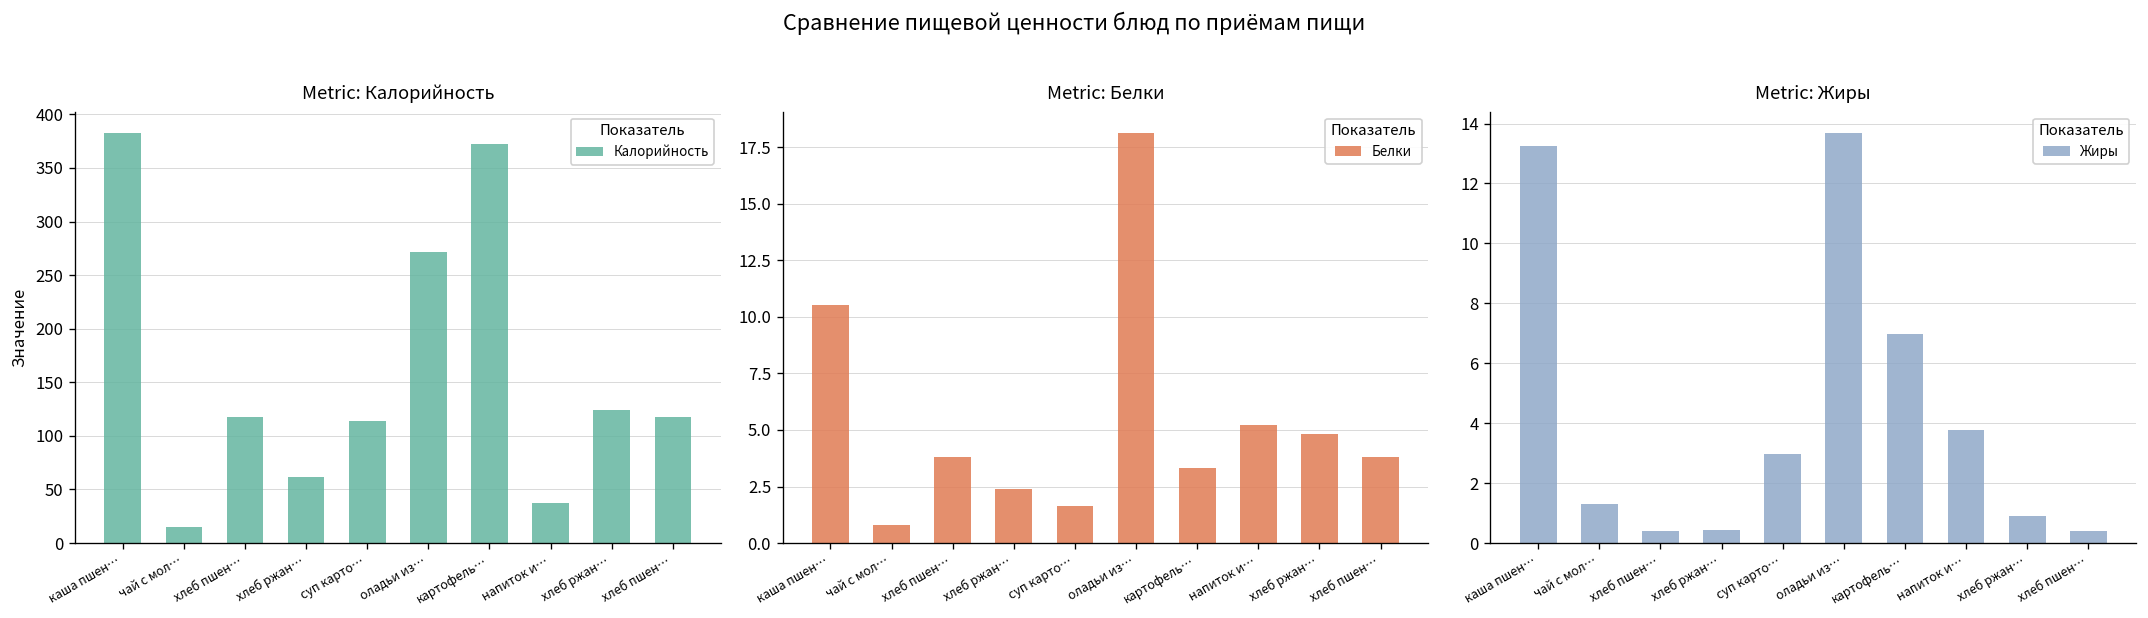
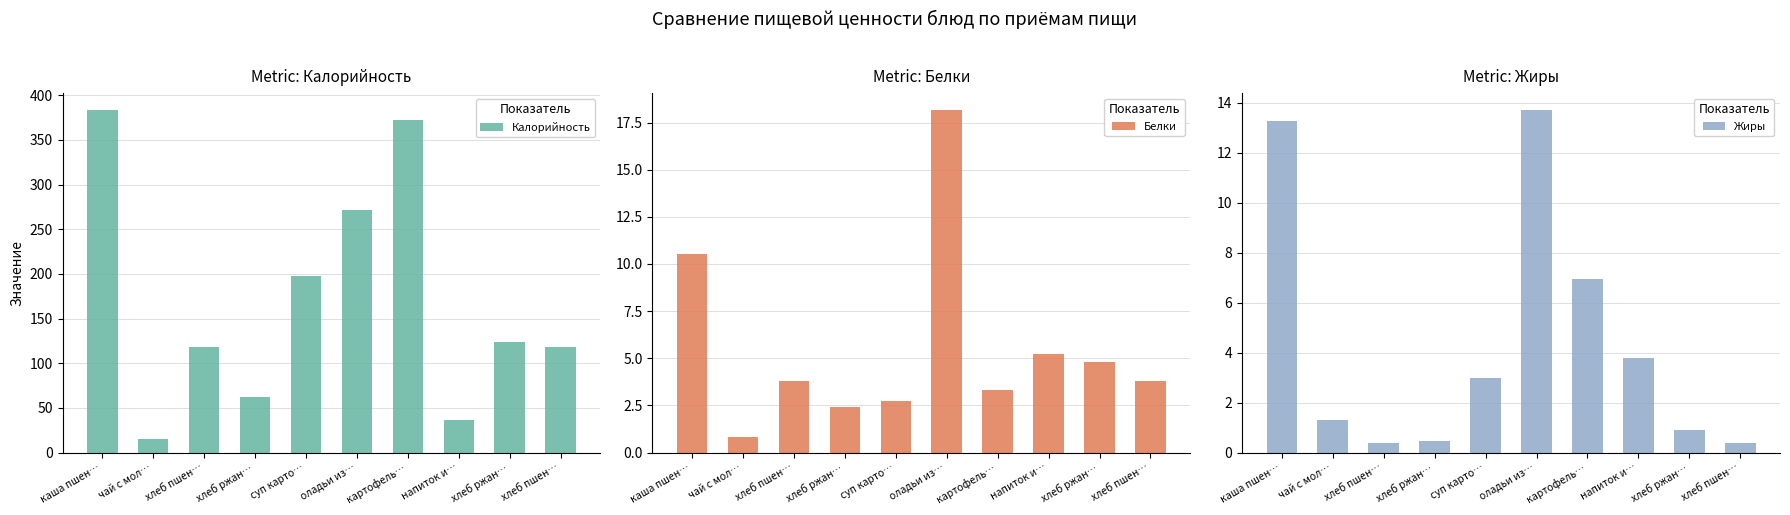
Metric: Калорийность, суп карто…: 110 -> 200
Metric: Белки, суп карто…: 1.7 -> 2.7
